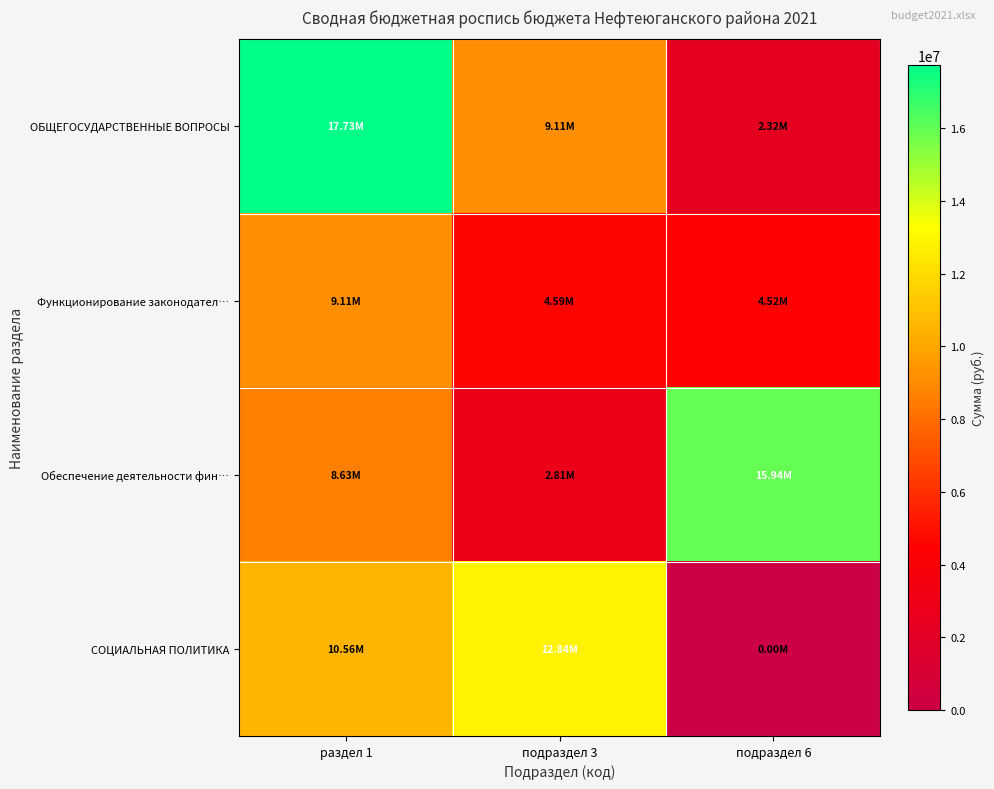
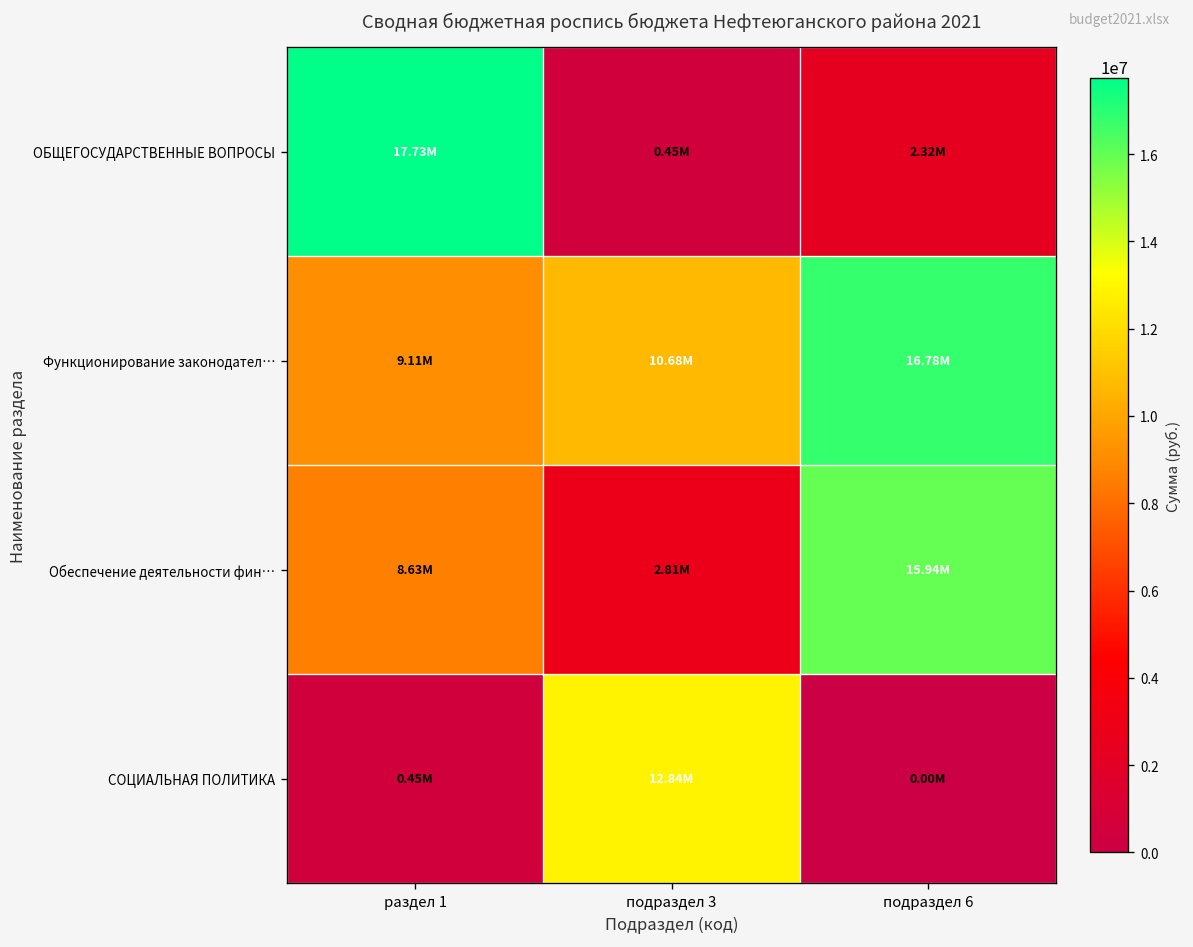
ОБЩЕГОСУДАРСТВЕННЫЕ ВОПРОСЫ, подраздел 3: 9.11M -> 0.45M
Функционирование законодател…, подраздел 3: 4.59M -> 10.68M
Функционирование законодател…, подраздел 6: 4.52M -> 16.78M
СОЦИАЛЬНАЯ ПОЛИТИКА, раздел 1: 10.56M -> 0.45M
